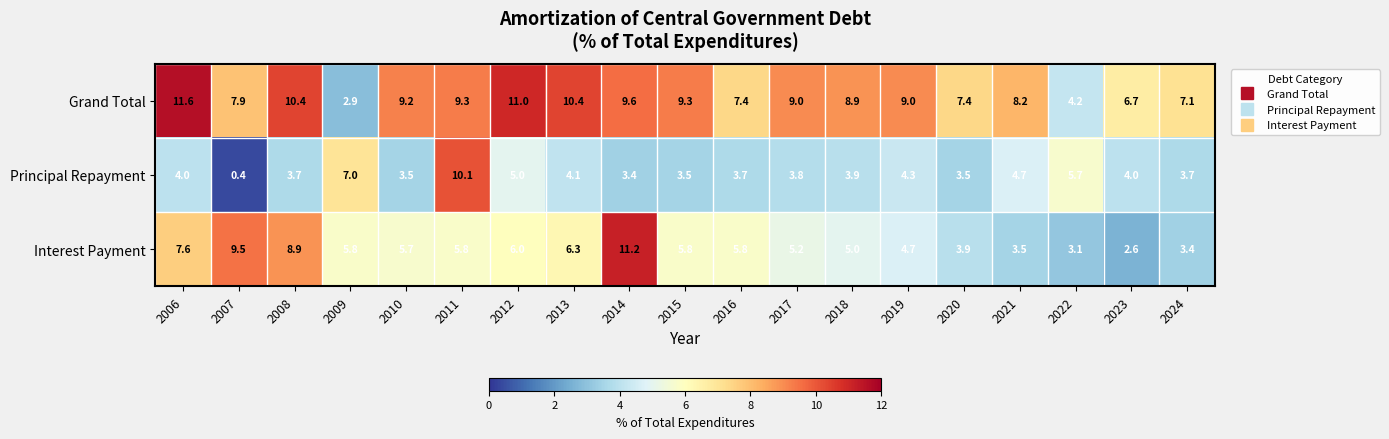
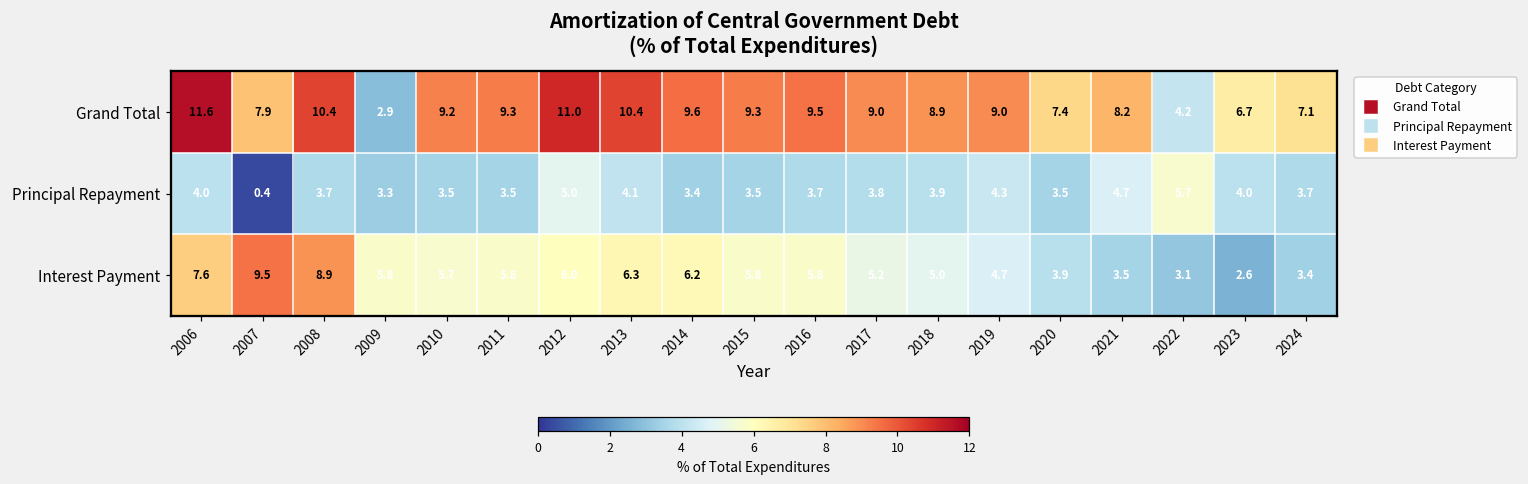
Grand Total, 2016: 7.4 -> 9.5
Principal Repayment, 2009: 7.0 -> 3.3
Principal Repayment, 2011: 10.1 -> 3.5
Interest Payment, 2014: 11.2 -> 6.2
